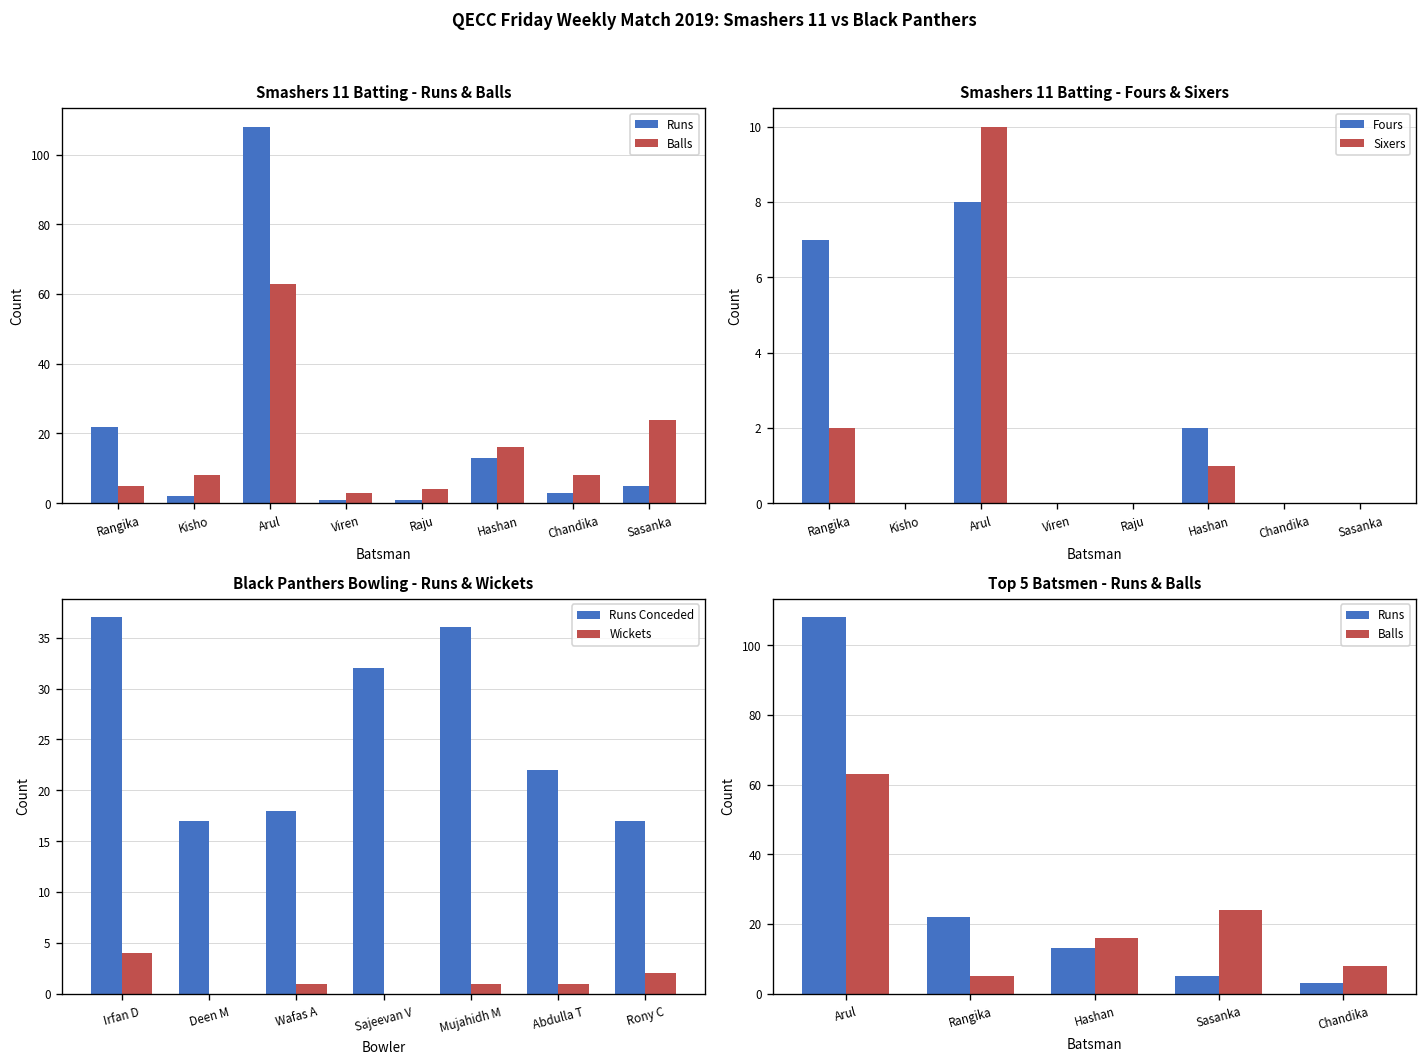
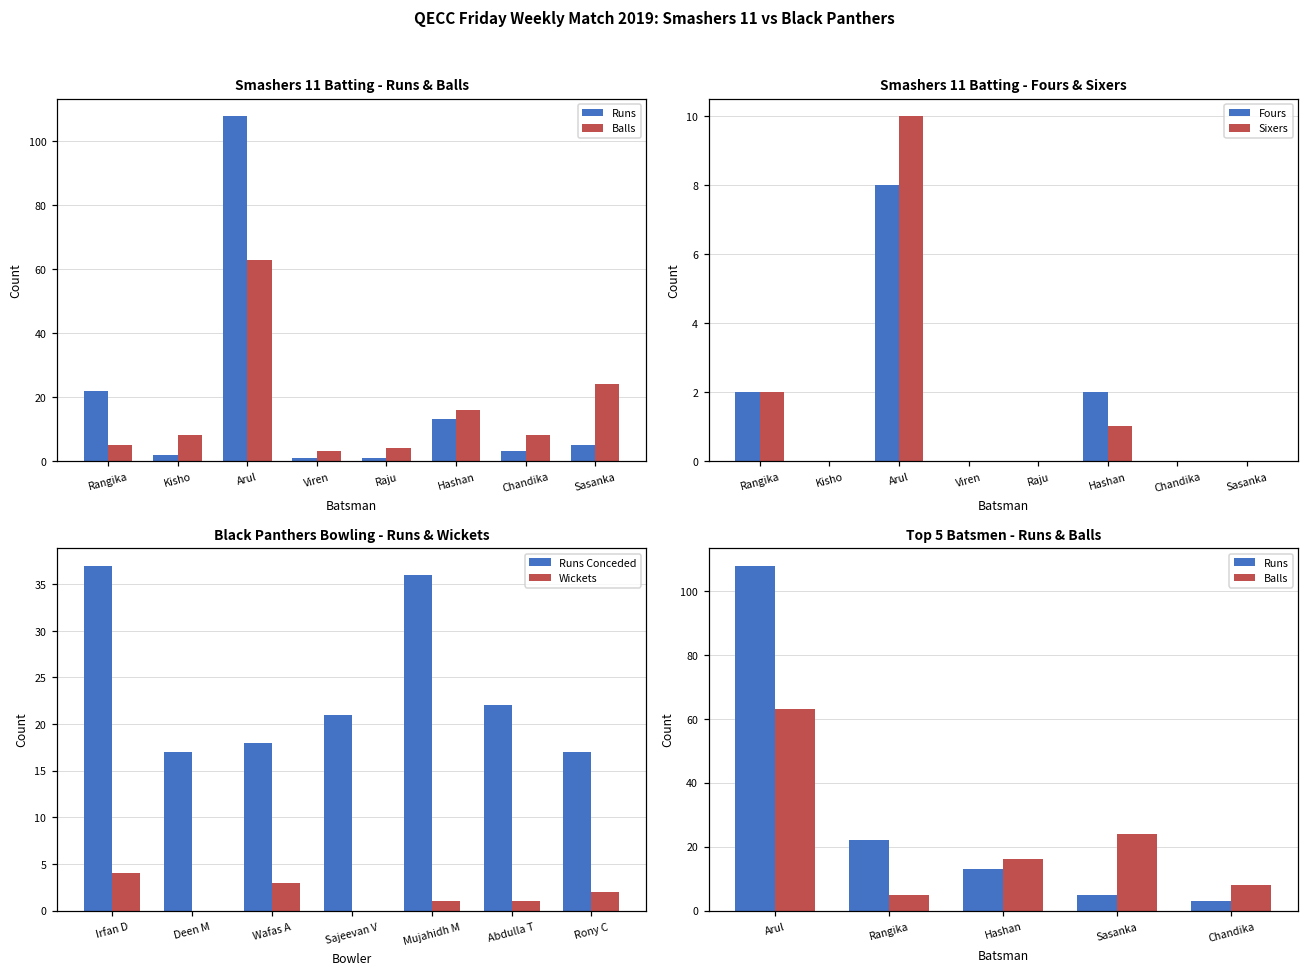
Smashers 11 Batting - Fours & Sixers, Fours, Rangika: 7 -> 2
Black Panthers Bowling - Runs & Wickets, Wickets, Wafas A: 1 -> 3
Black Panthers Bowling - Runs & Wickets, Runs Conceded, Sajeevan V: 32 -> 21
